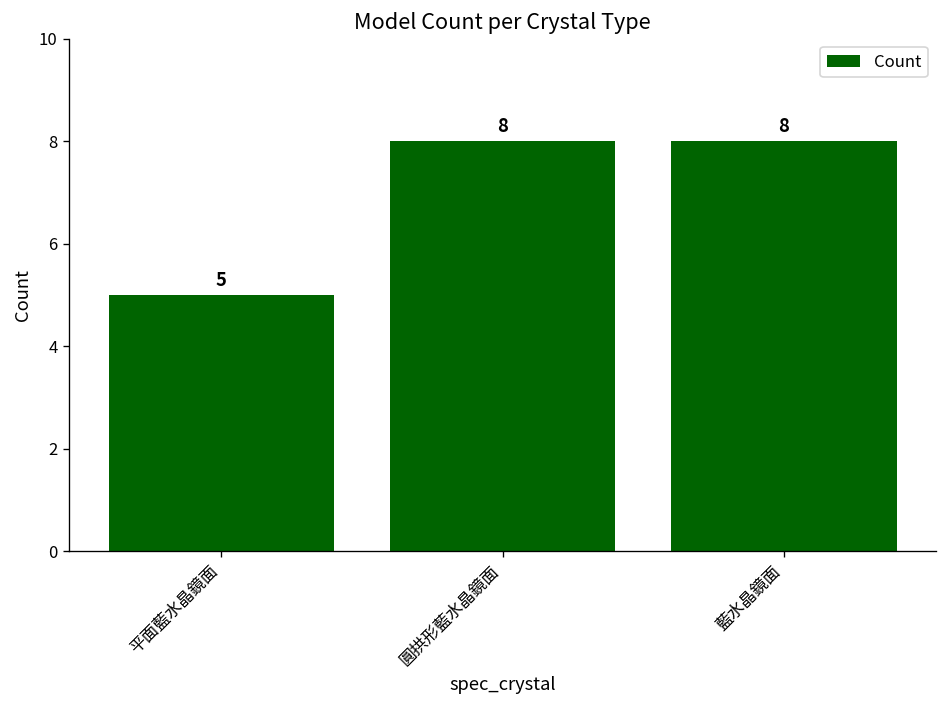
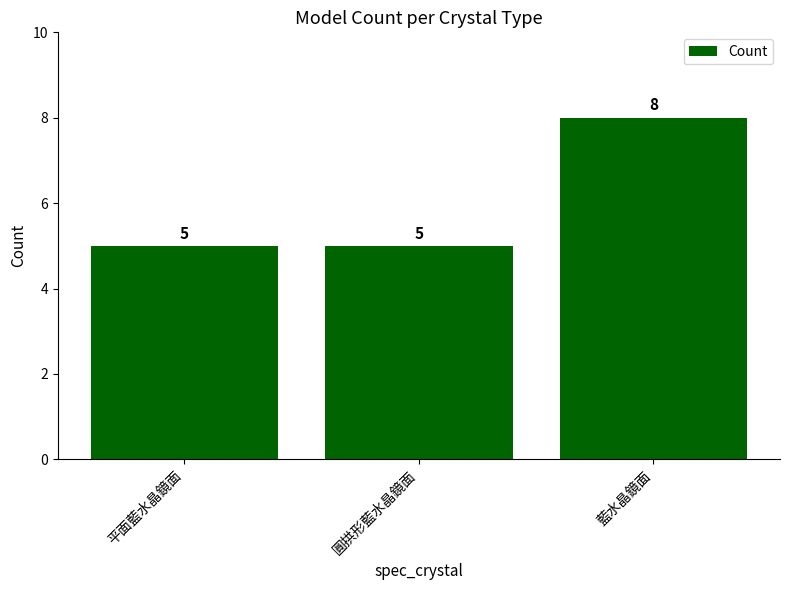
圓拱形藍水晶鏡面: 8 -> 5
